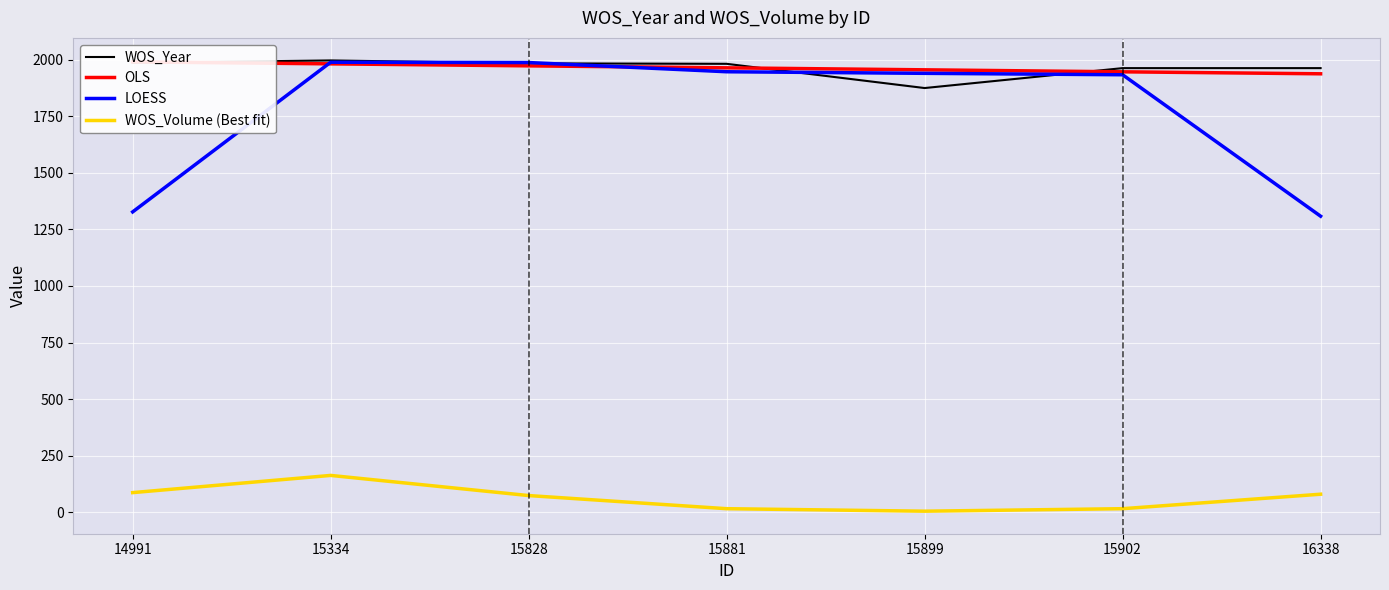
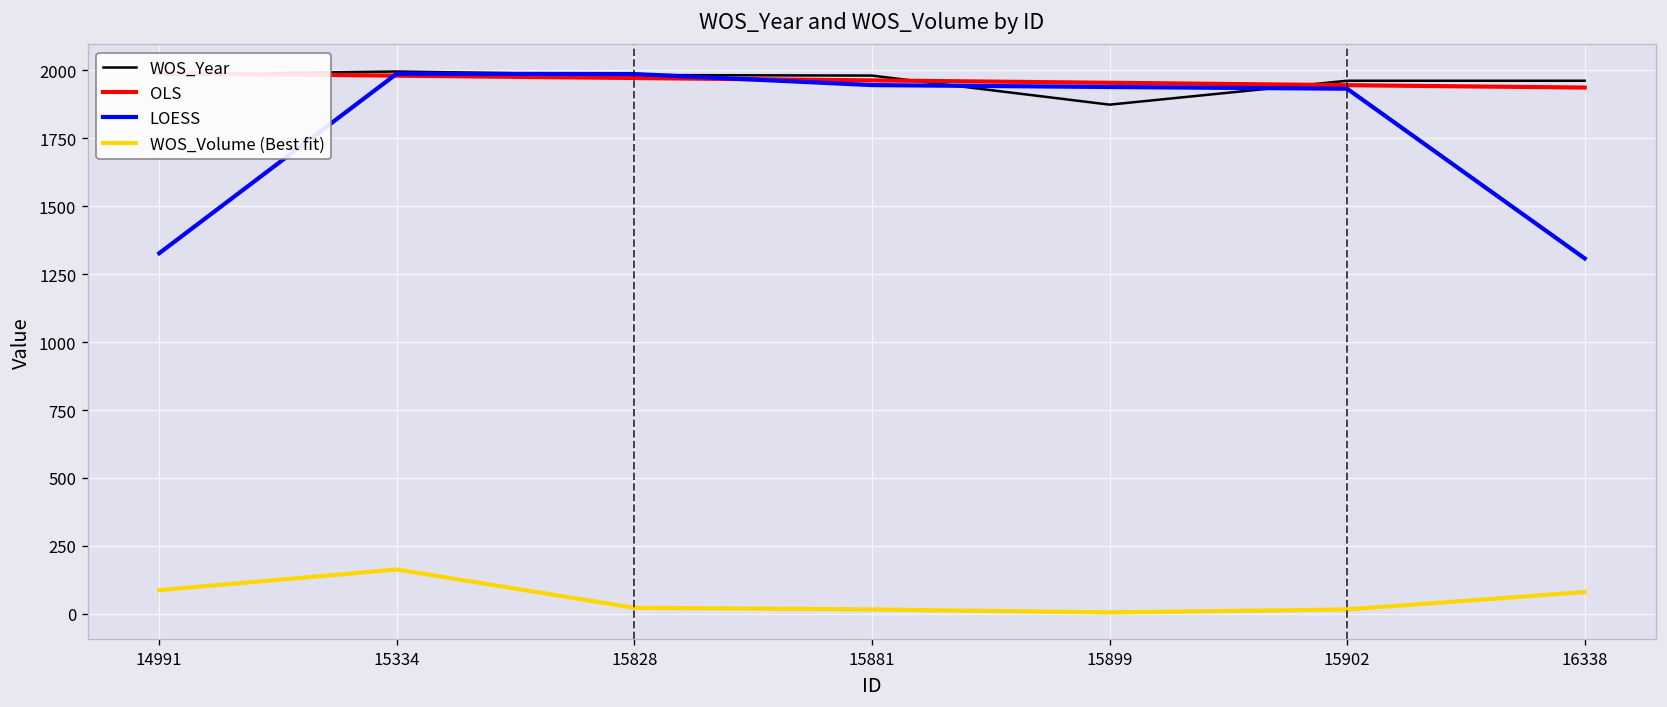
WOS_Volume (Best fit), 15828: 70 -> 20
